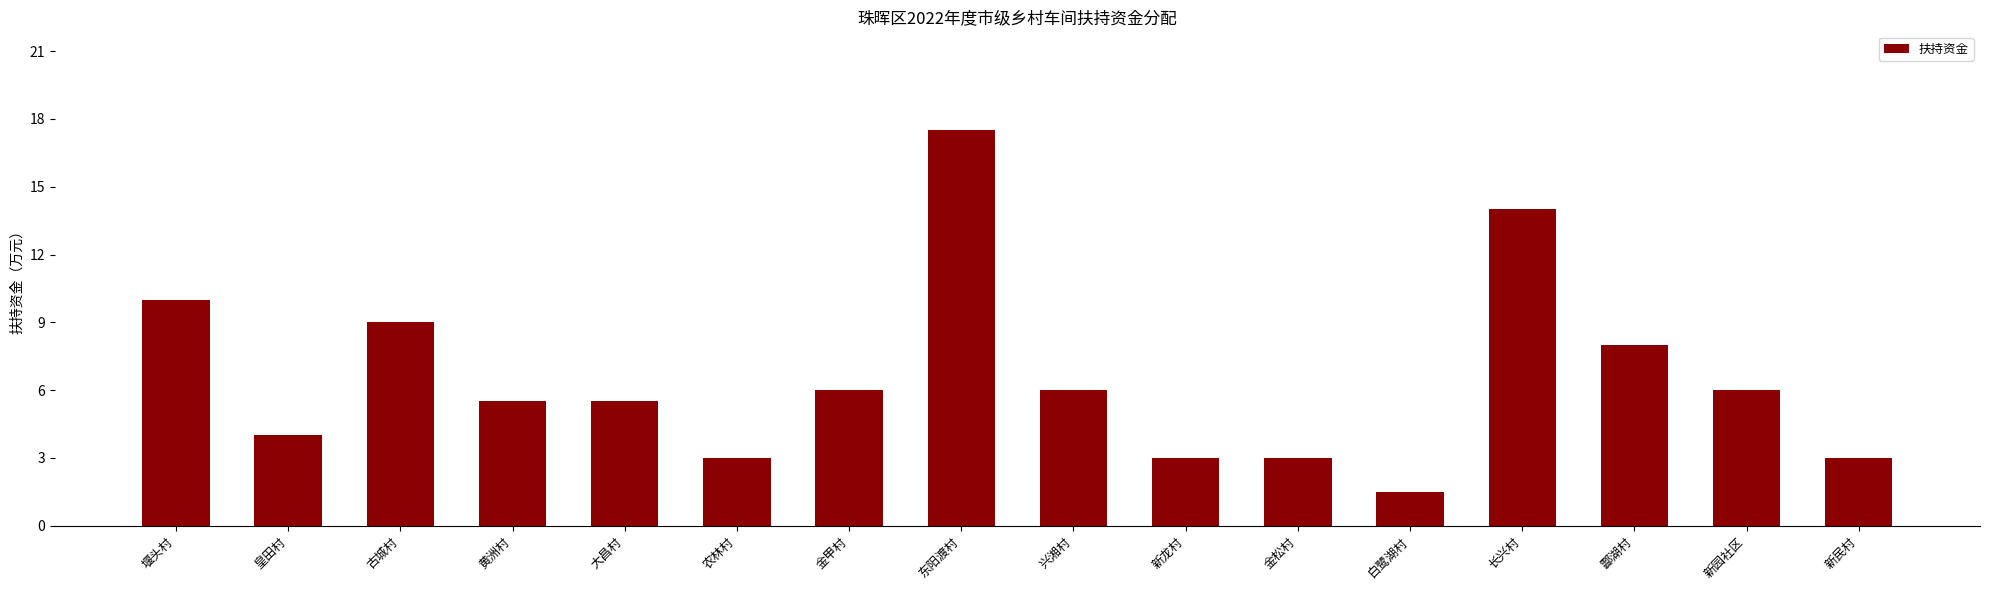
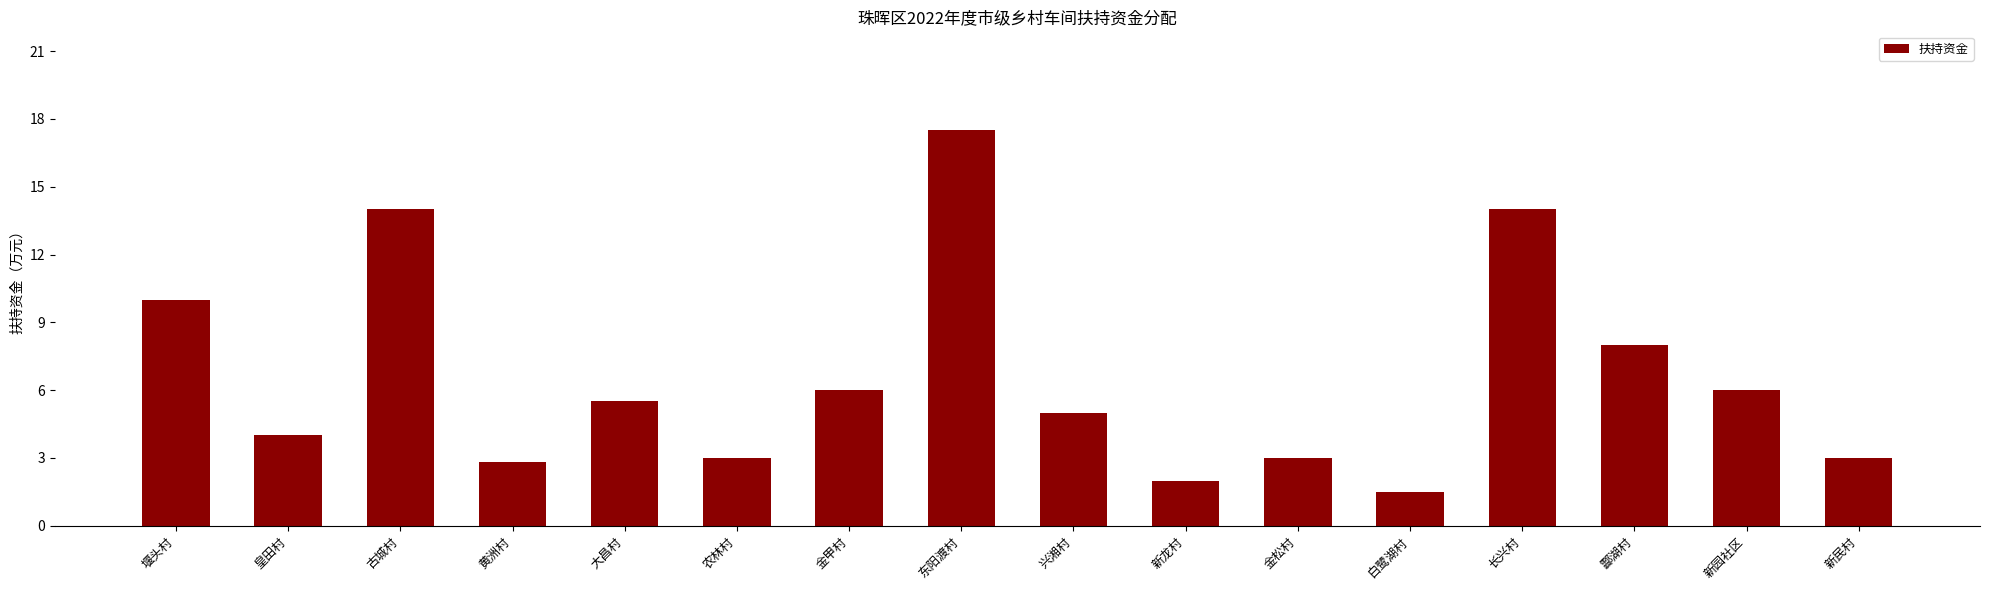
古城村: 9 -> 14
黄洲村: 5.5 -> 2.8
兴湘村: 6 -> 5
新龙村: 3 -> 2
